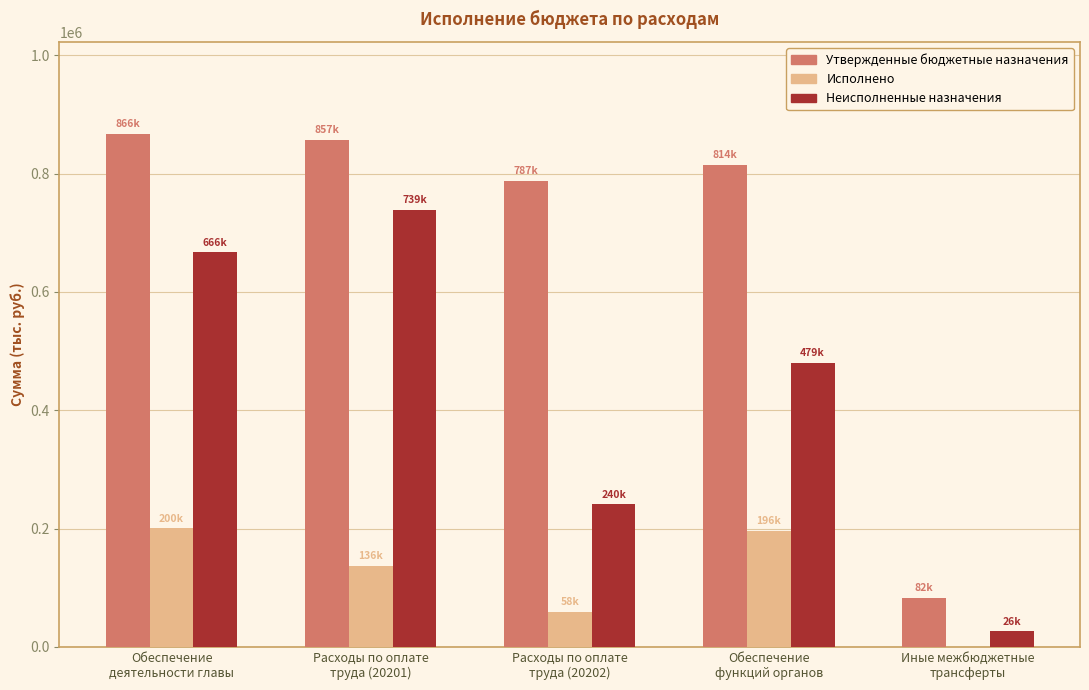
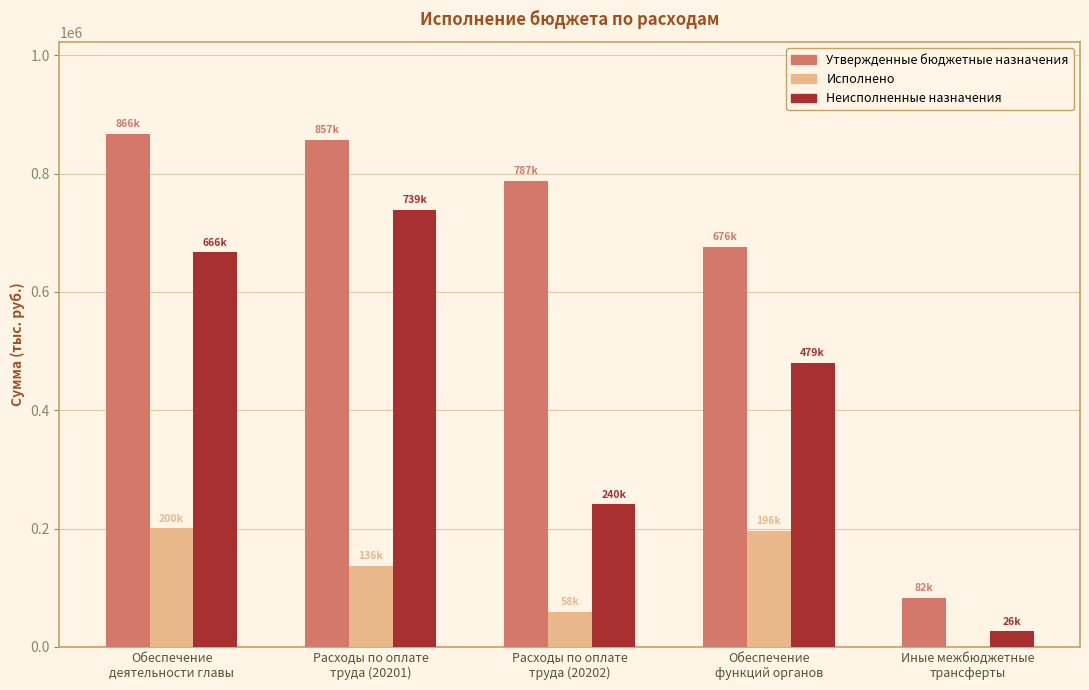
Утвержденные бюджетные назначения, Обеспечение функций органов: 814k -> 676k
